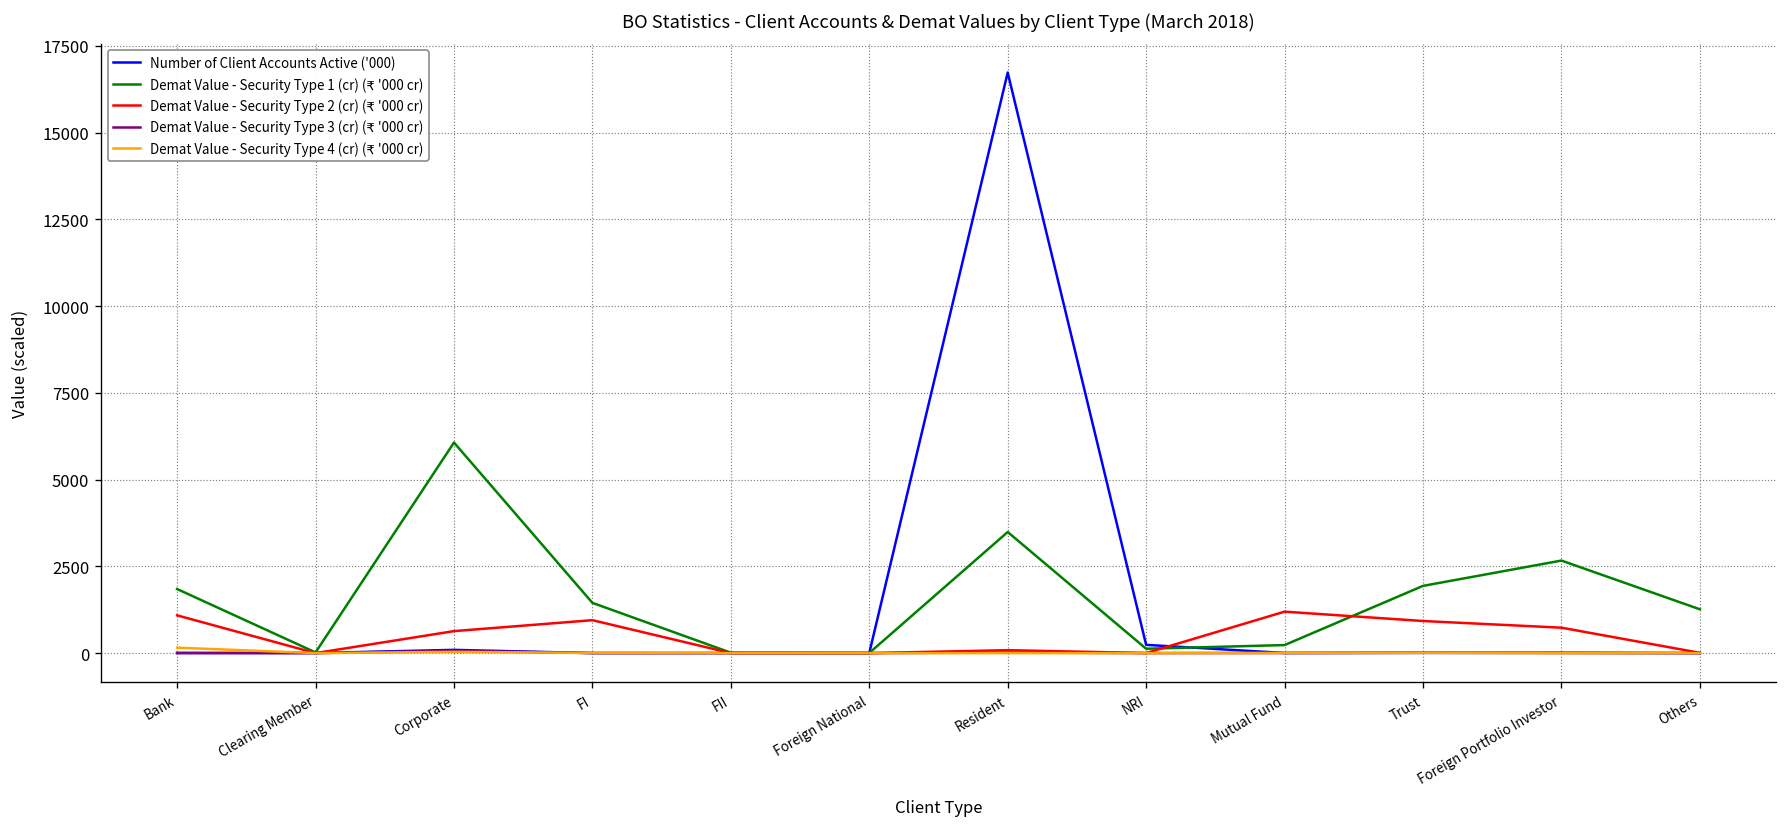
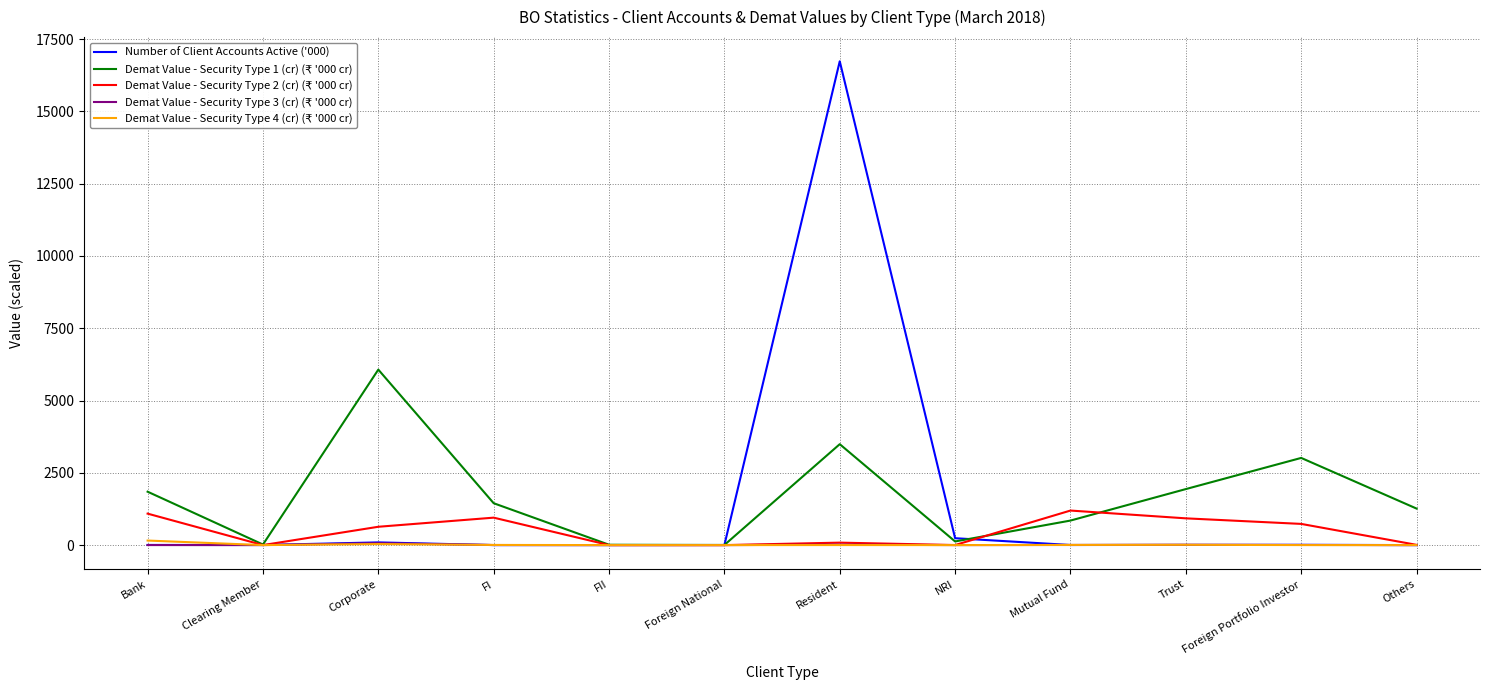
Demat Value - Security Type 1 (cr) (₹ '000 cr), Mutual Fund: 200 -> 800
Demat Value - Security Type 1 (cr) (₹ '000 cr), Foreign Portfolio Investor: 2700 -> 3000
